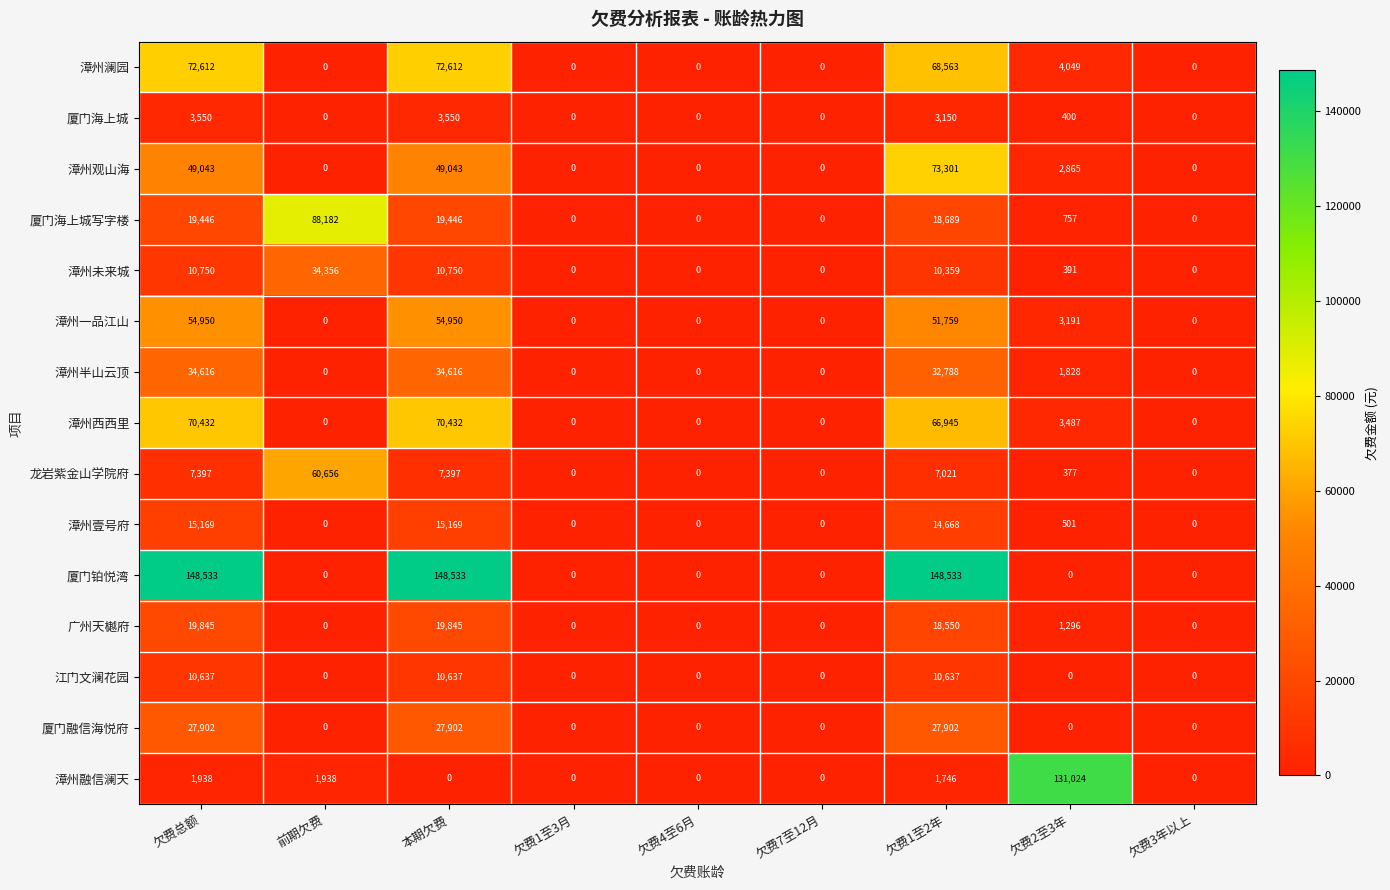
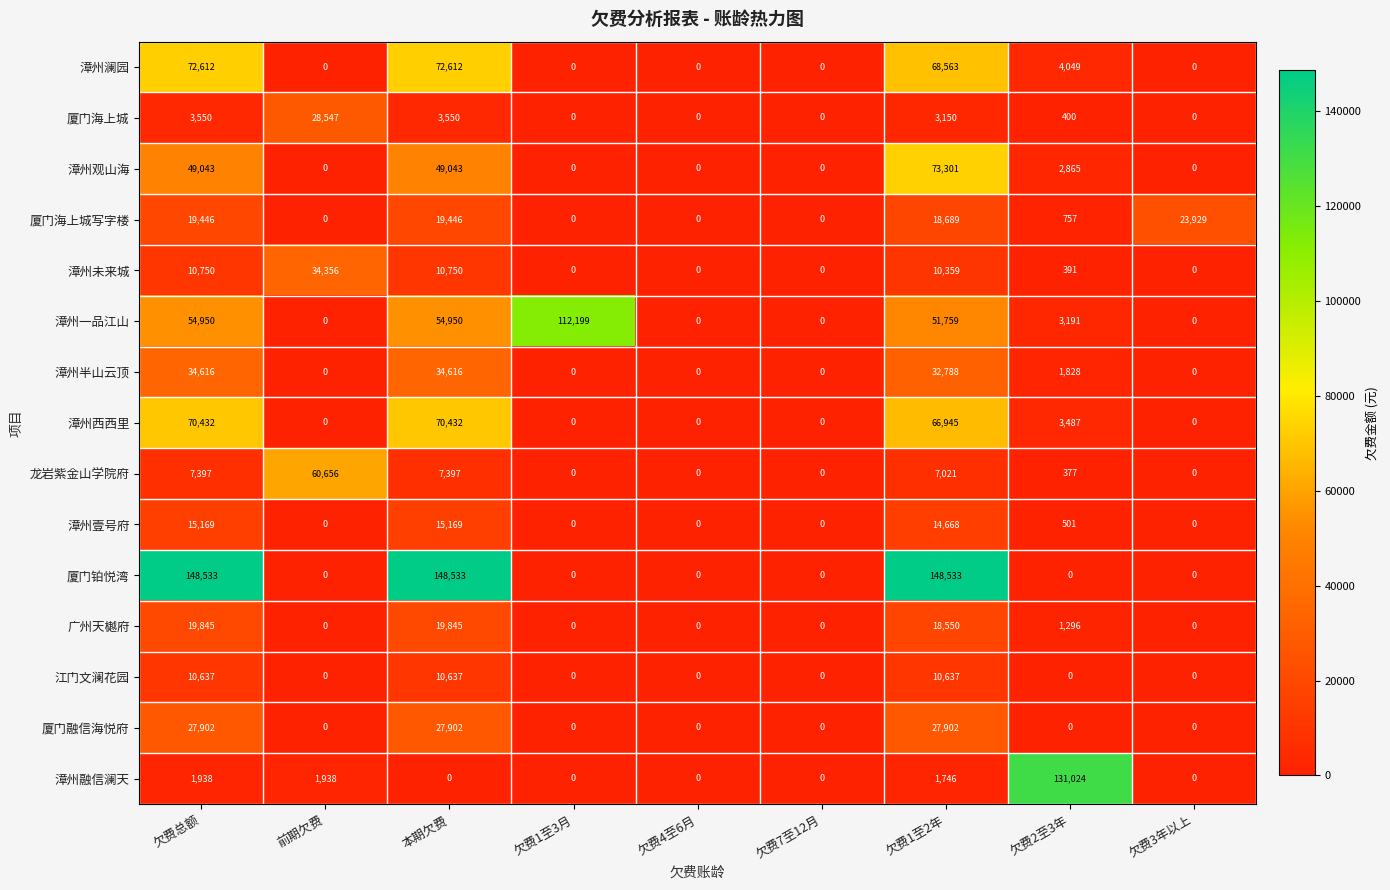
厦门海上城, 前期欠费: 0 -> 28,547
厦门海上城写字楼, 前期欠费: 88,182 -> 0
厦门海上城写字楼, 欠费3年以上: 0 -> 23,929
漳州一品江山, 欠费1至3月: 0 -> 112,199
